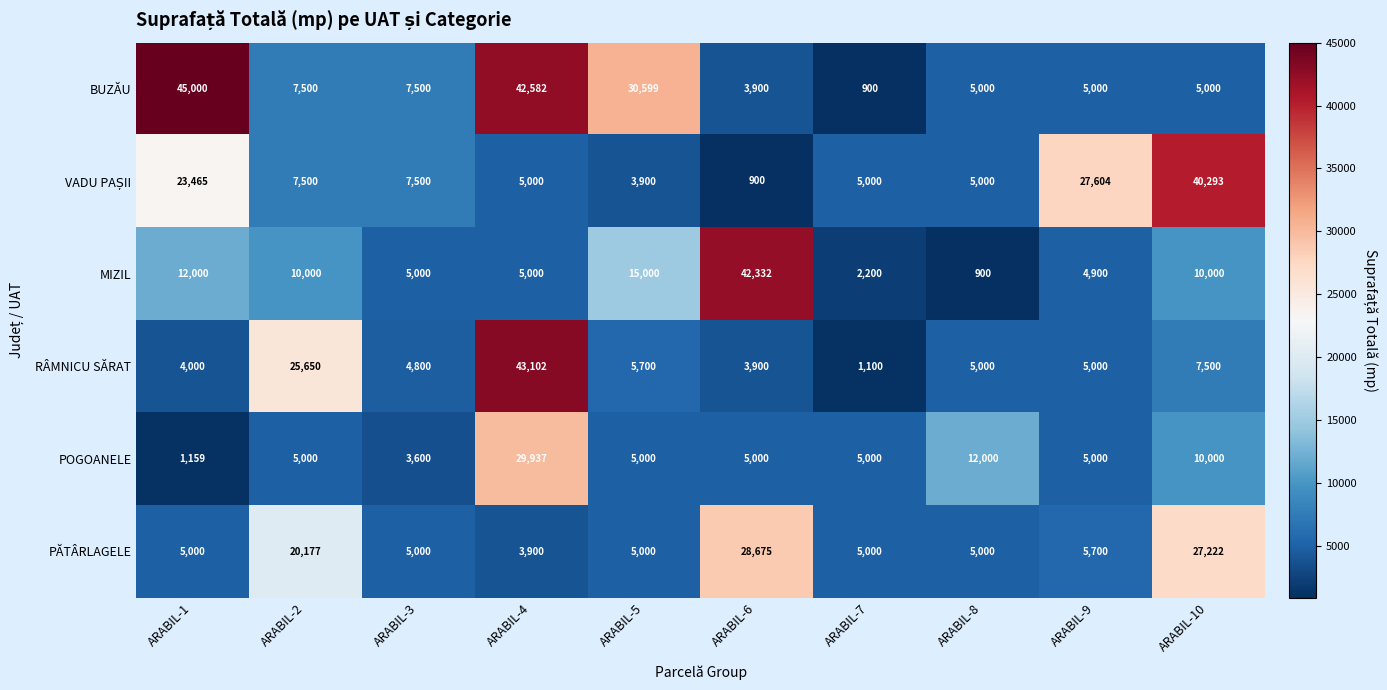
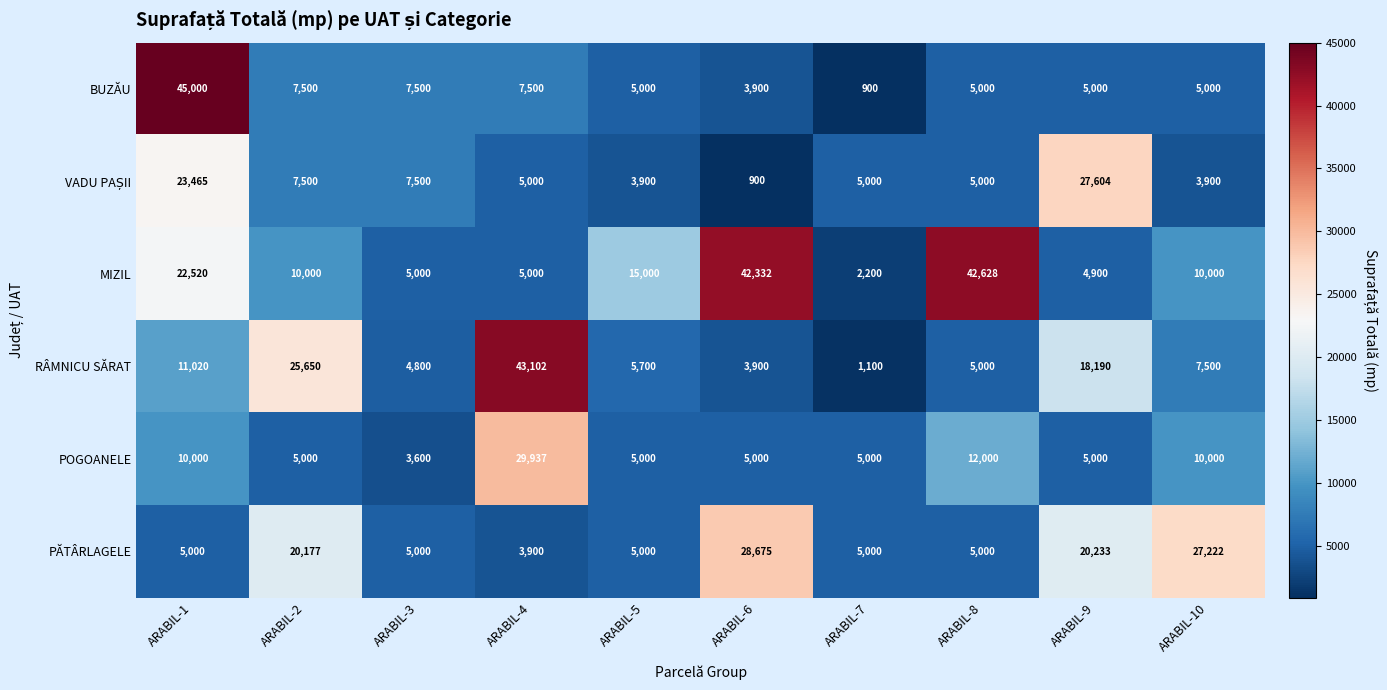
BUZĂU, ARABIL-4: 42,582 -> 7,500
BUZĂU, ARABIL-5: 30,599 -> 5,000
VADU PAȘII, ARABIL-10: 40,293 -> 3,900
MIZIL, ARABIL-1: 12,000 -> 22,520
MIZIL, ARABIL-8: 900 -> 42,628
RÂMNICU SĂRAT, ARABIL-1: 4,000 -> 11,020
RÂMNICU SĂRAT, ARABIL-9: 5,000 -> 18,190
POGOANELE, ARABIL-1: 1,159 -> 10,000
PĂTÂRLAGELE, ARABIL-9: 5,700 -> 20,233
